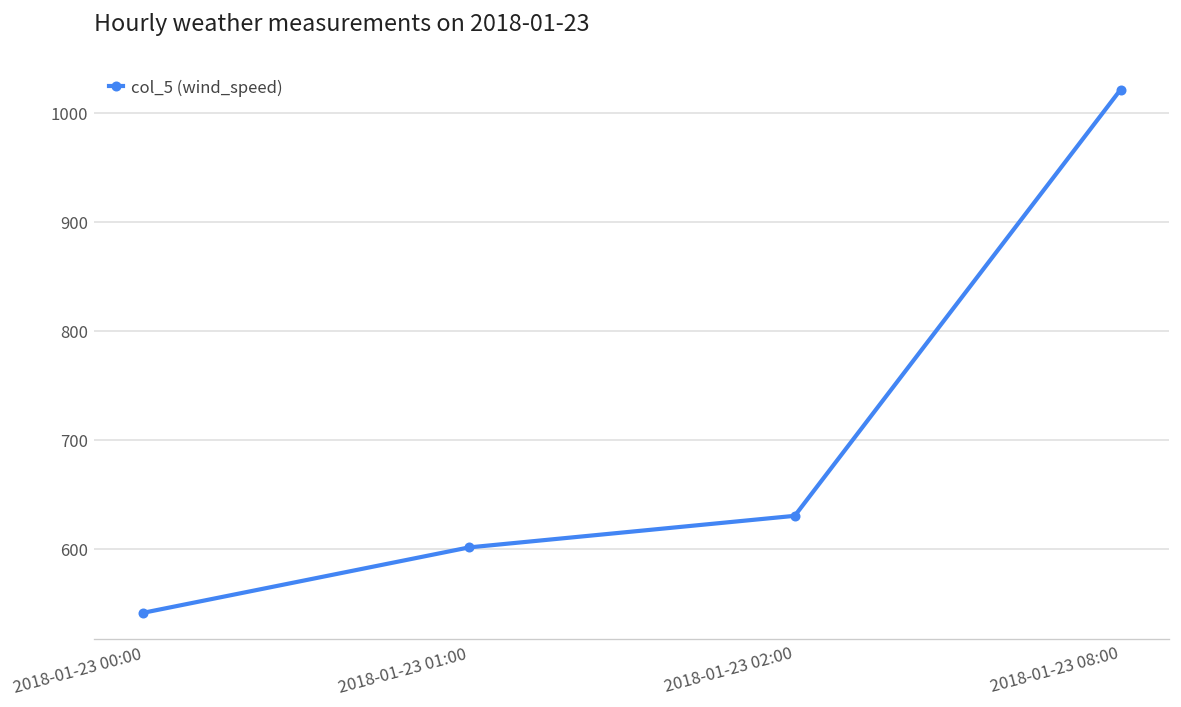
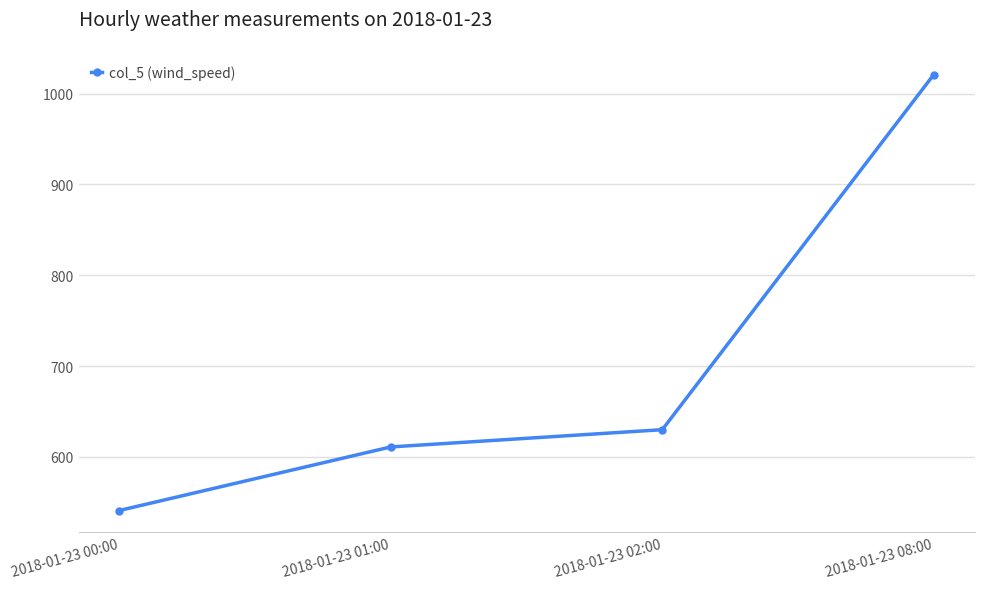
2018-01-23 01:00: 600 -> 610
